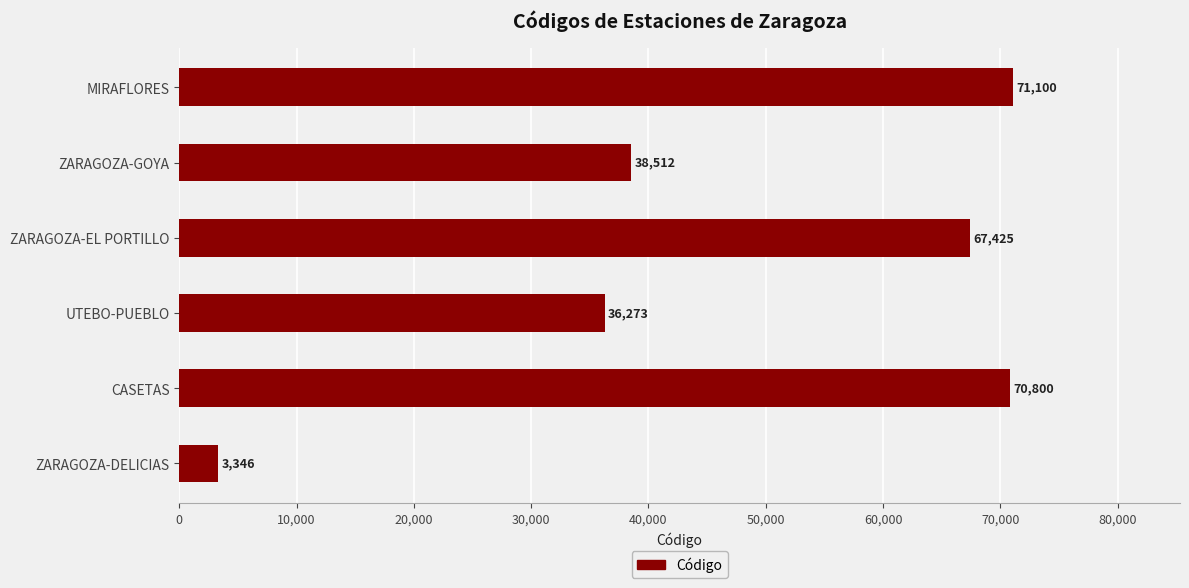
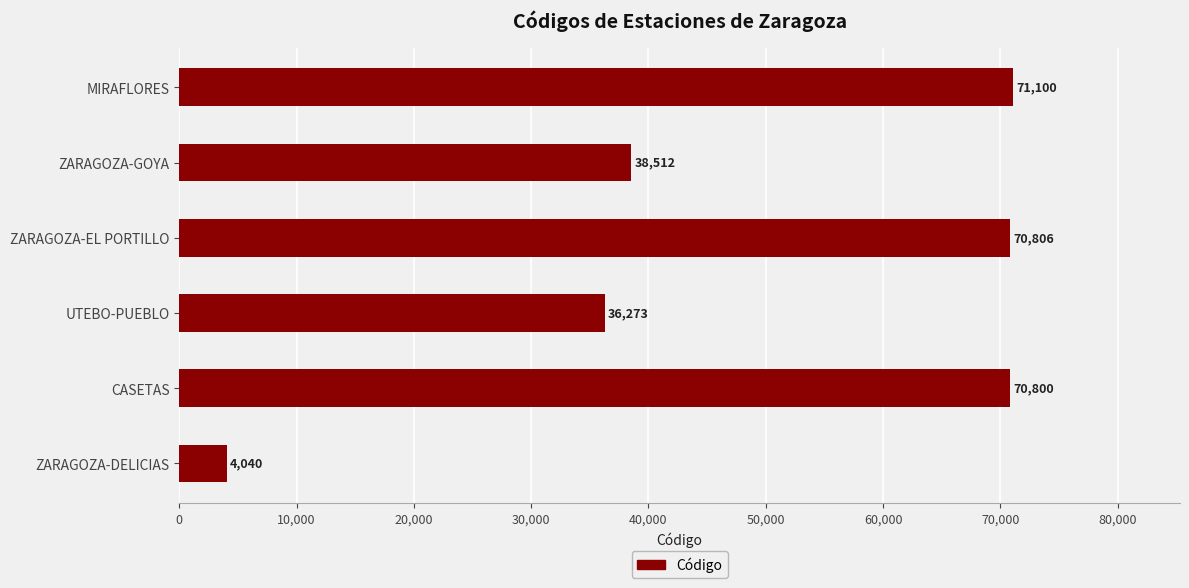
ZARAGOZA-EL PORTILLO: 67,425 -> 70,806
ZARAGOZA-DELICIAS: 3,346 -> 4,040
